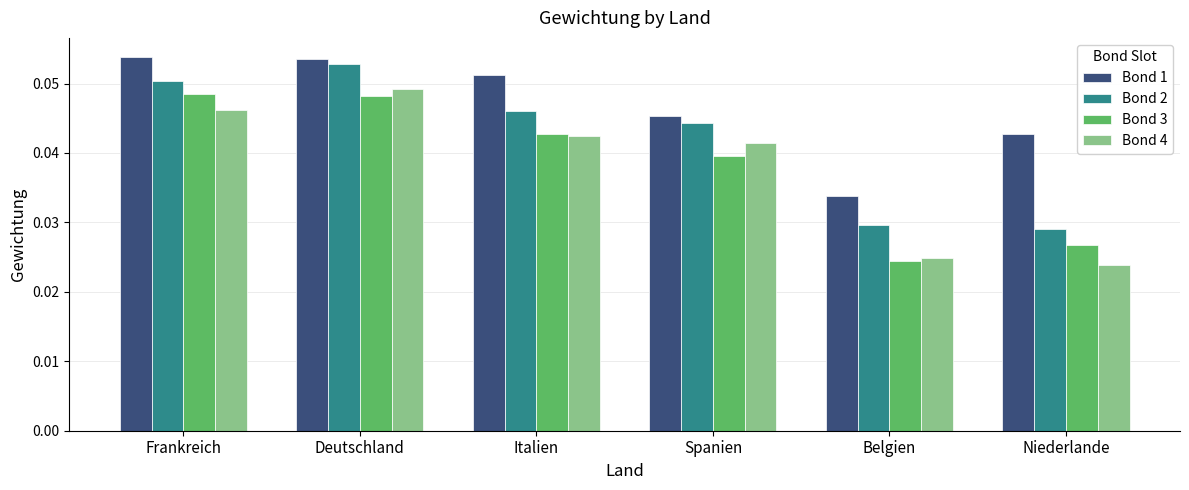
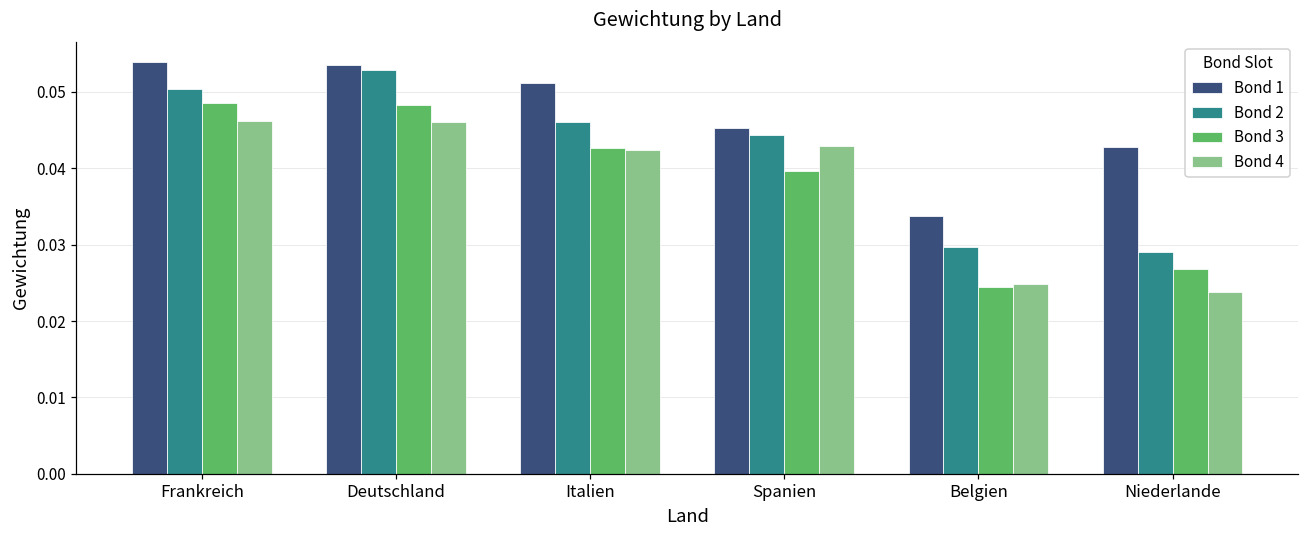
Bond 4, Deutschland: 0.049 -> 0.046
Bond 4, Spanien: 0.042 -> 0.043
